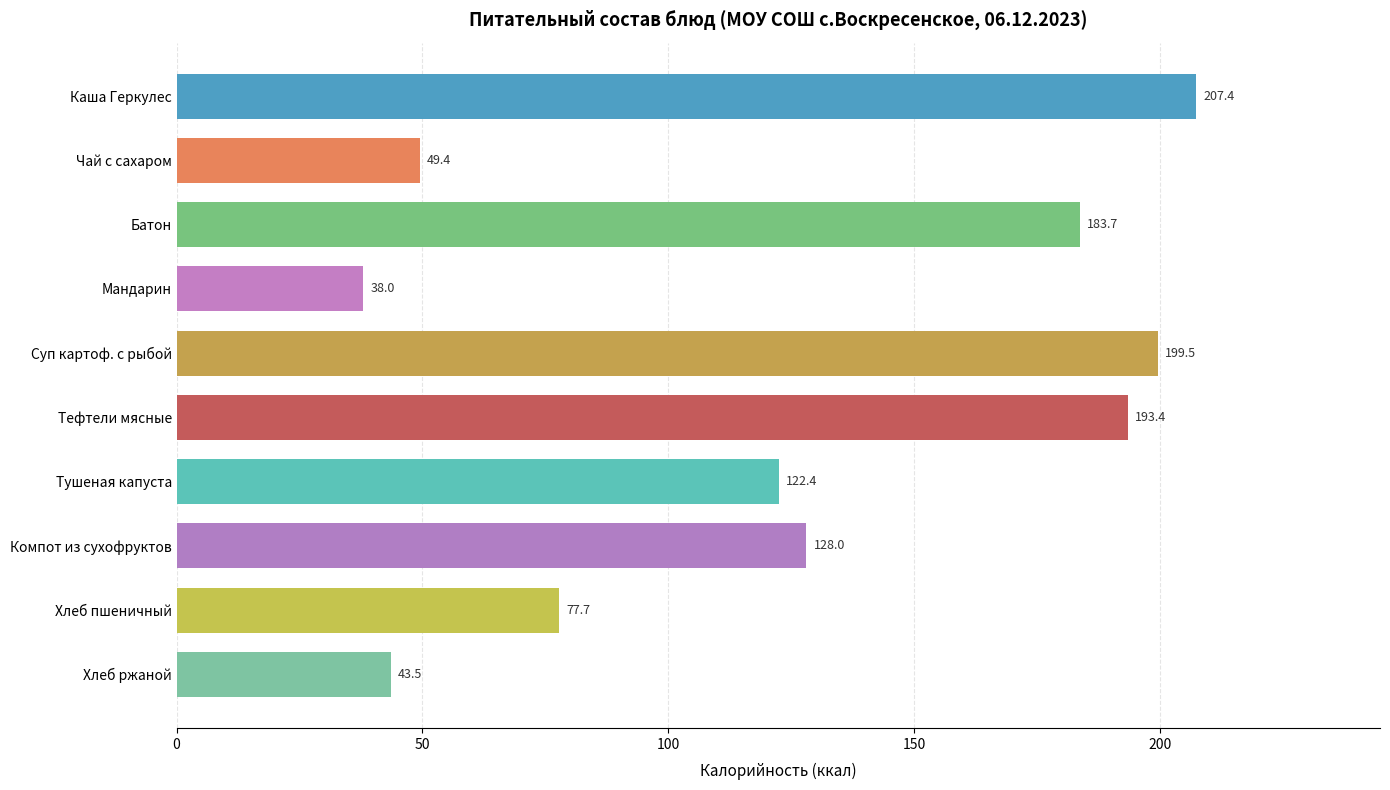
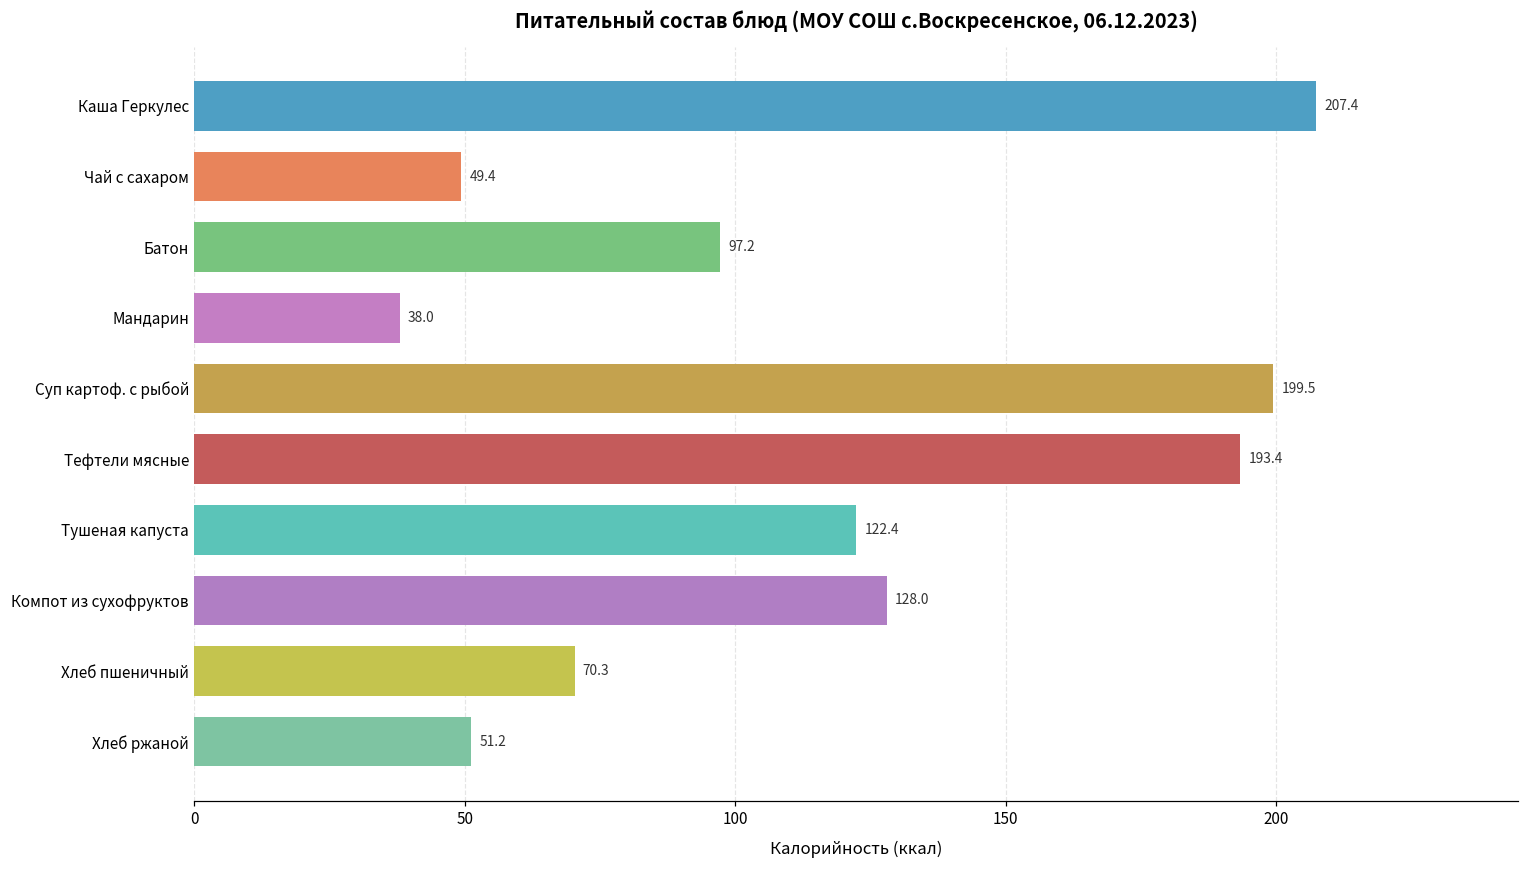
Батон: 183.7 -> 97.2
Хлеб пшеничный: 77.7 -> 70.3
Хлеб ржаной: 43.5 -> 51.2
